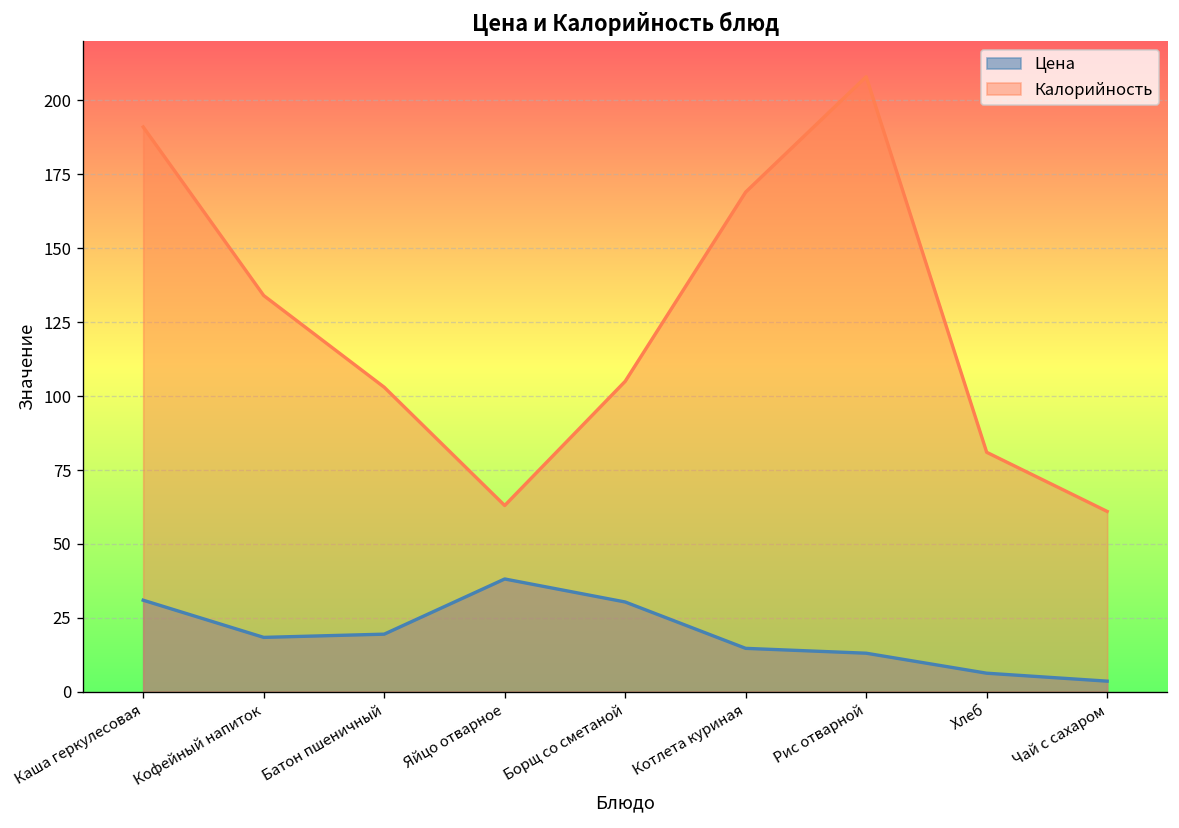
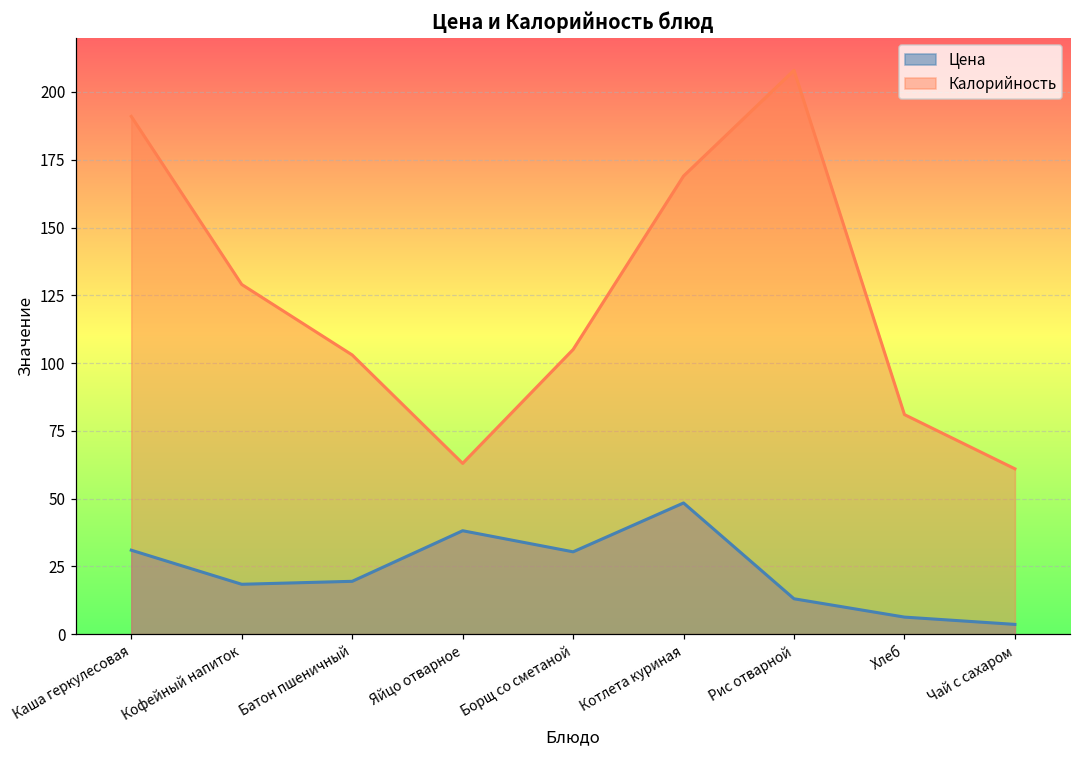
Калорийность, Кофейный напиток: 134 -> 129
Цена, Котлета куриная: 15 -> 48
